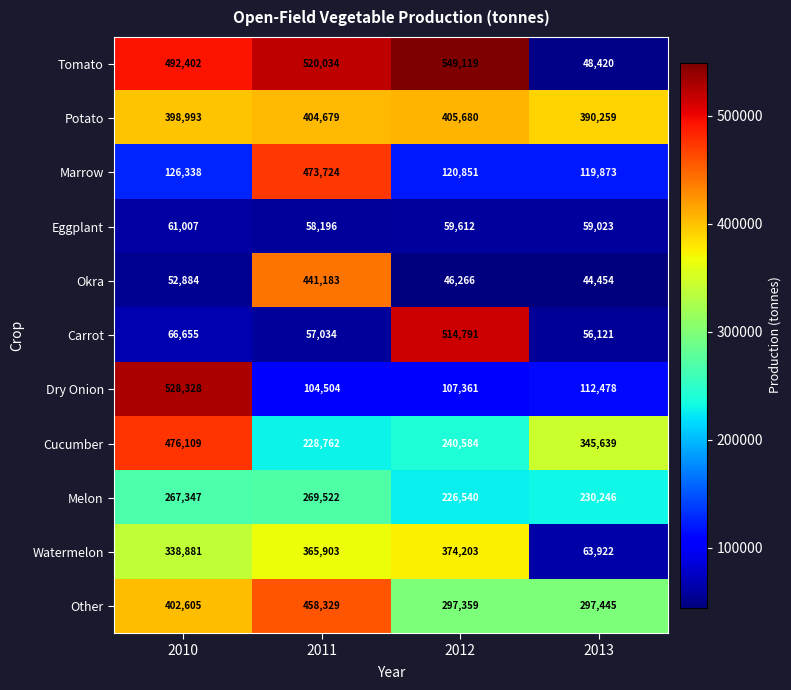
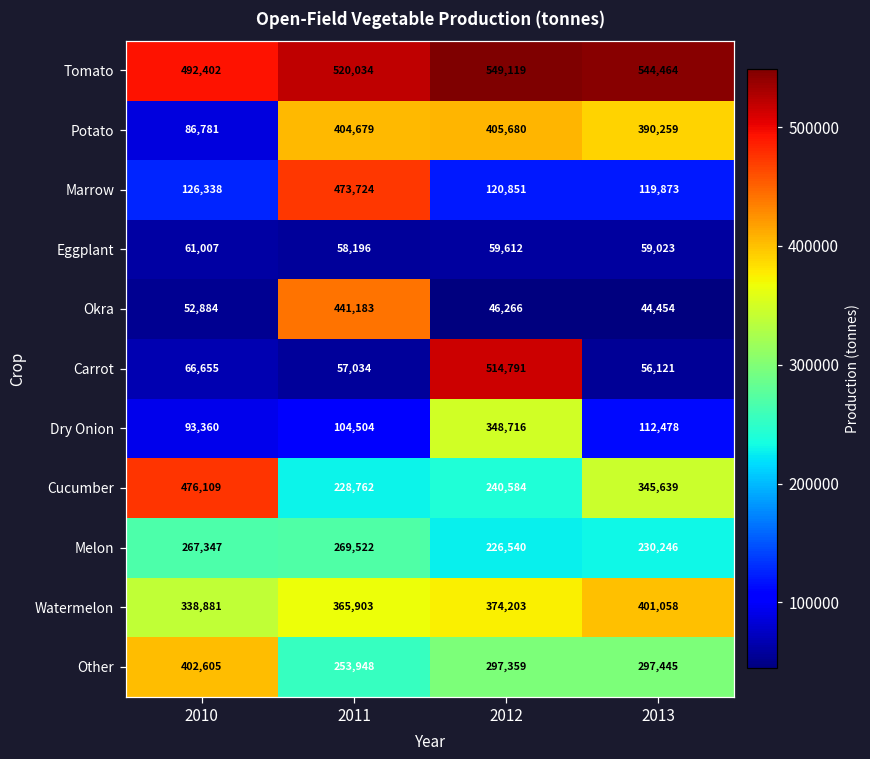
Tomato, 2013: 48,420 -> 544,464
Potato, 2010: 398,993 -> 86,781
Dry Onion, 2010: 528,328 -> 93,360
Dry Onion, 2012: 107,361 -> 348,716
Watermelon, 2013: 63,922 -> 401,058
Other, 2011: 458,329 -> 253,948
